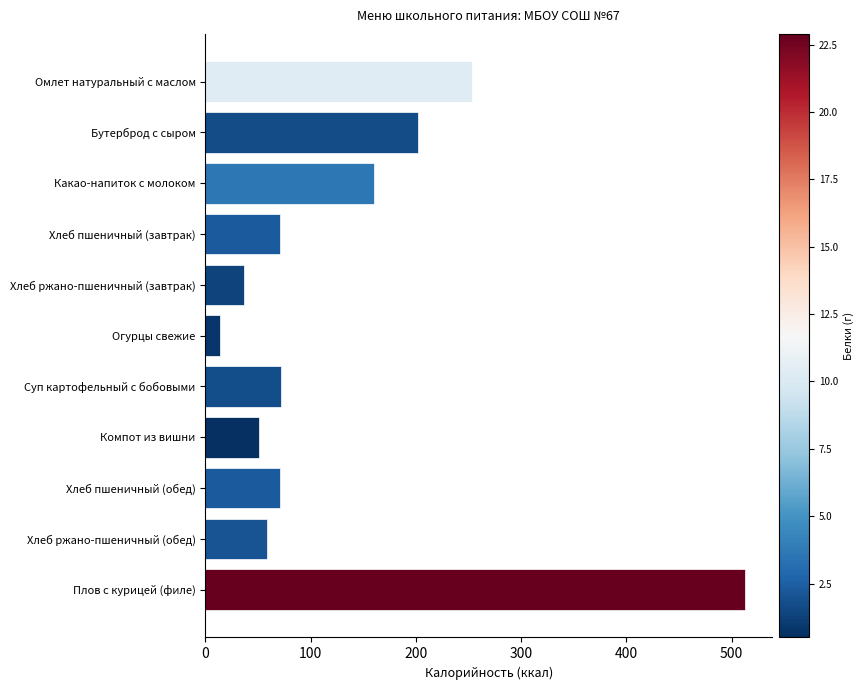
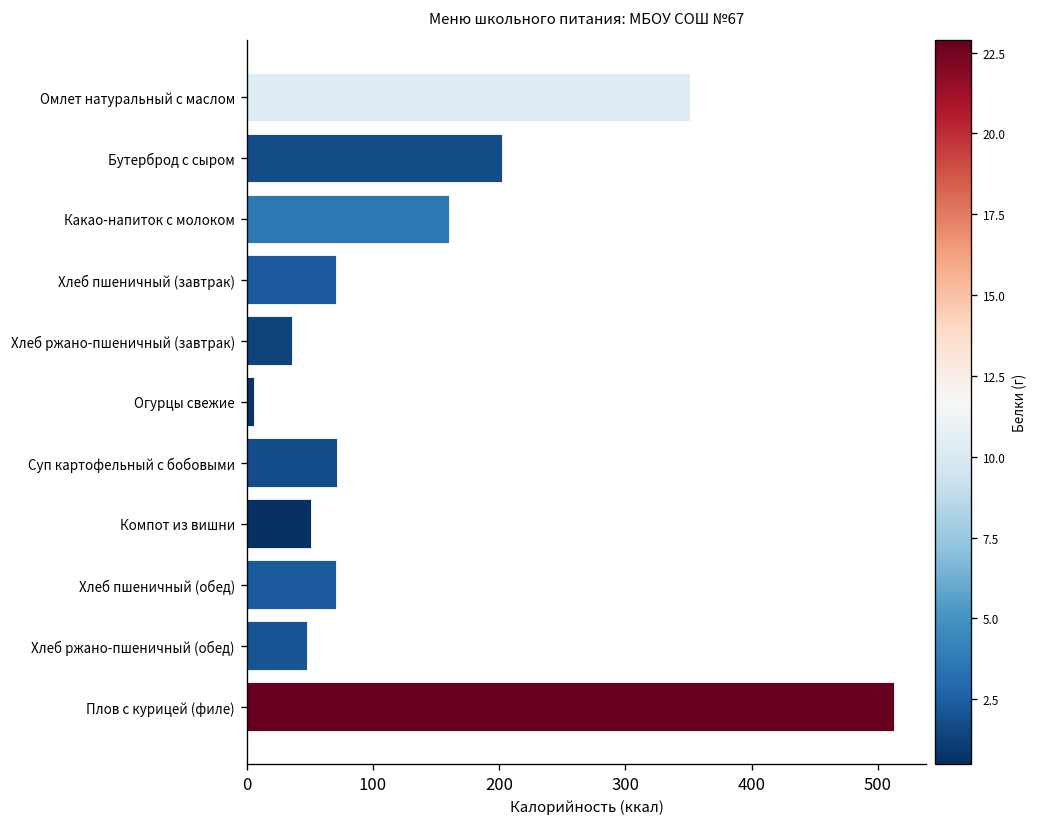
Омлет натуральный с маслом: 253 -> 351
Огурцы свежие: 14 -> 6
Хлеб ржано-пшеничный (обед): 59 -> 48
